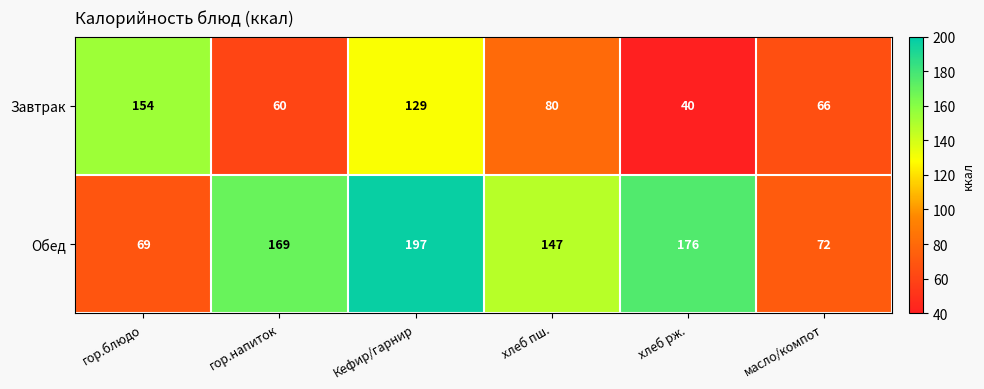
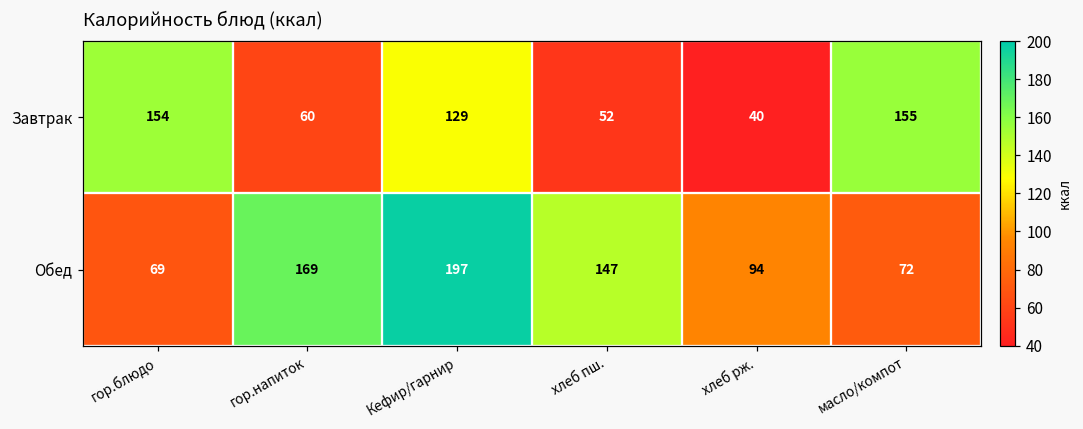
Завтрак, хлеб пш.: 80 -> 52
Завтрак, масло/компот: 66 -> 155
Обед, хлеб рж.: 176 -> 94
